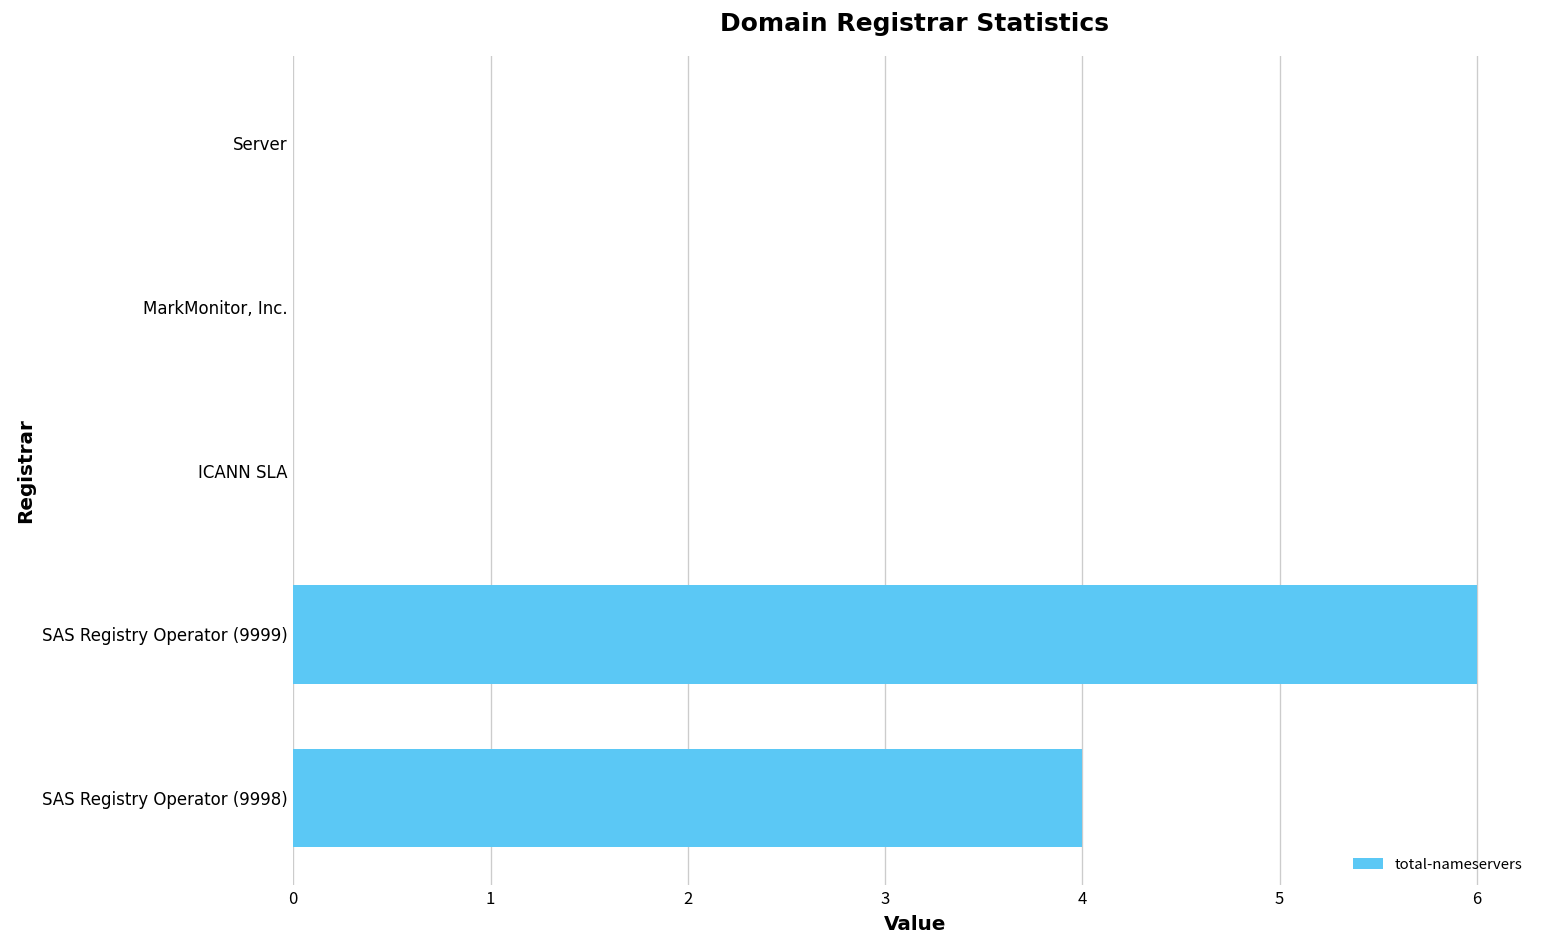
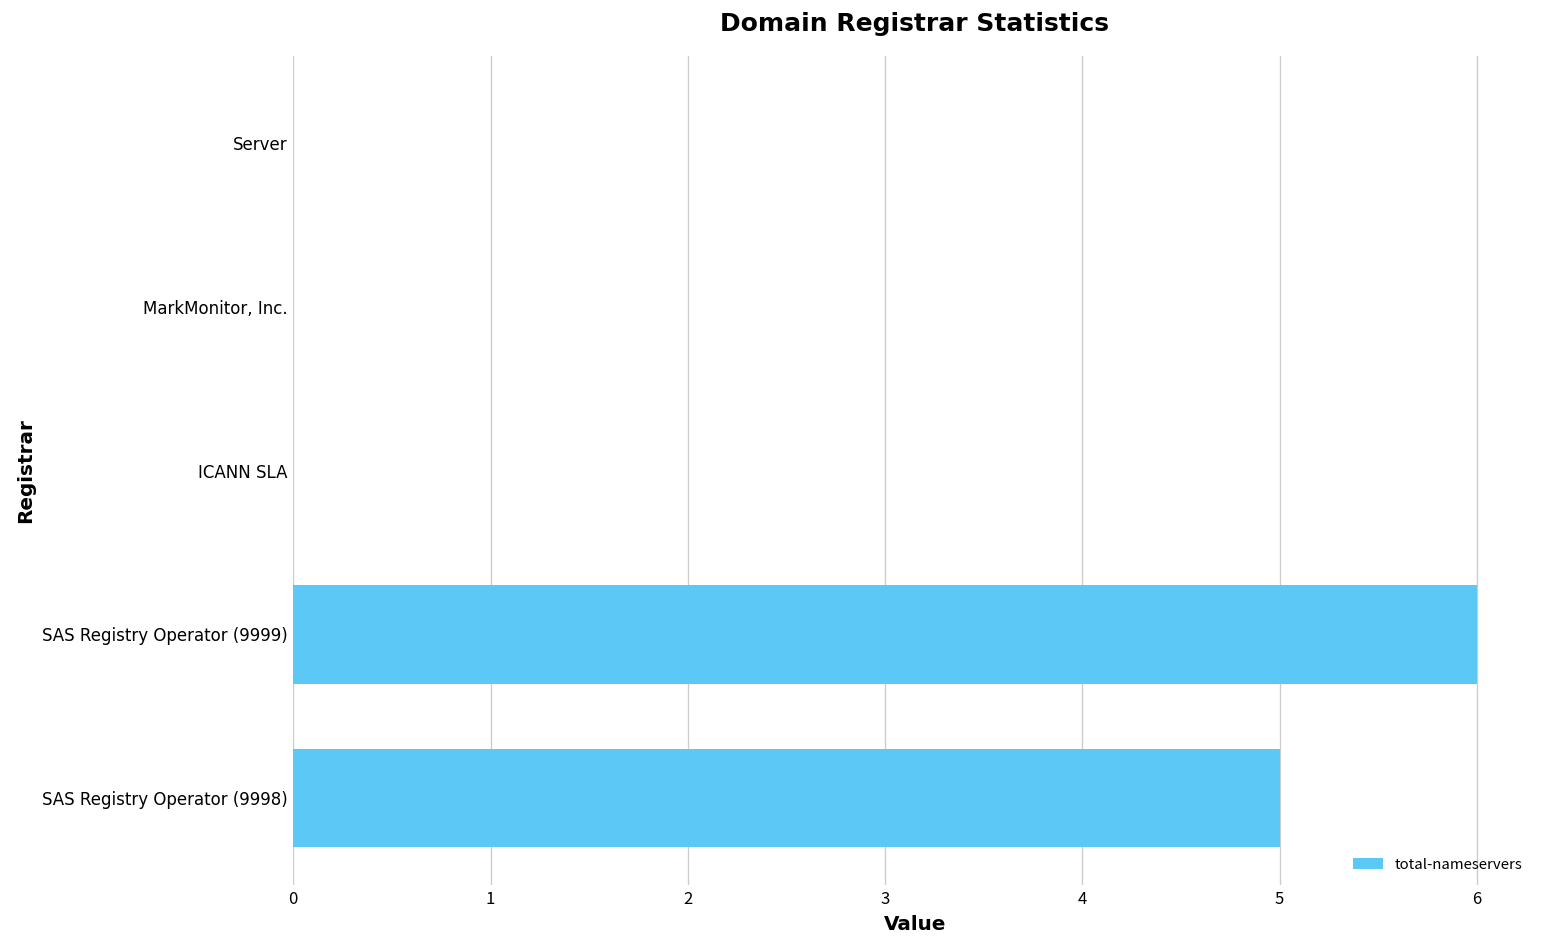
SAS Registry Operator (9998): 4 -> 5
